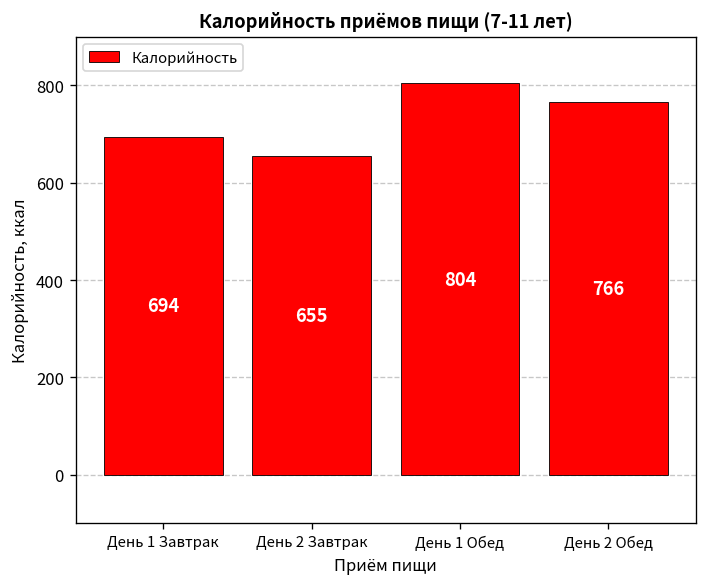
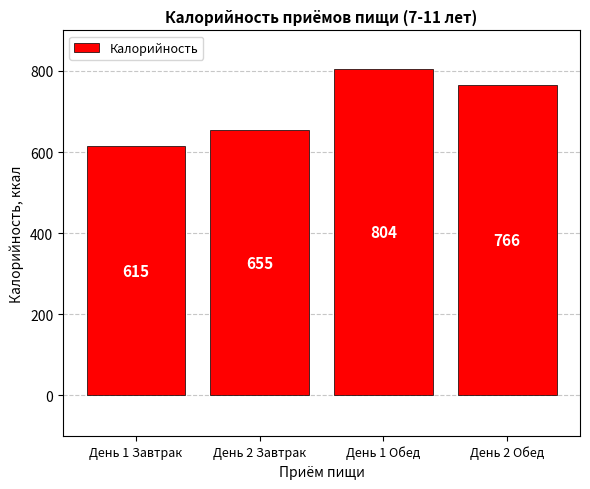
День 1 Завтрак: 694 -> 615
